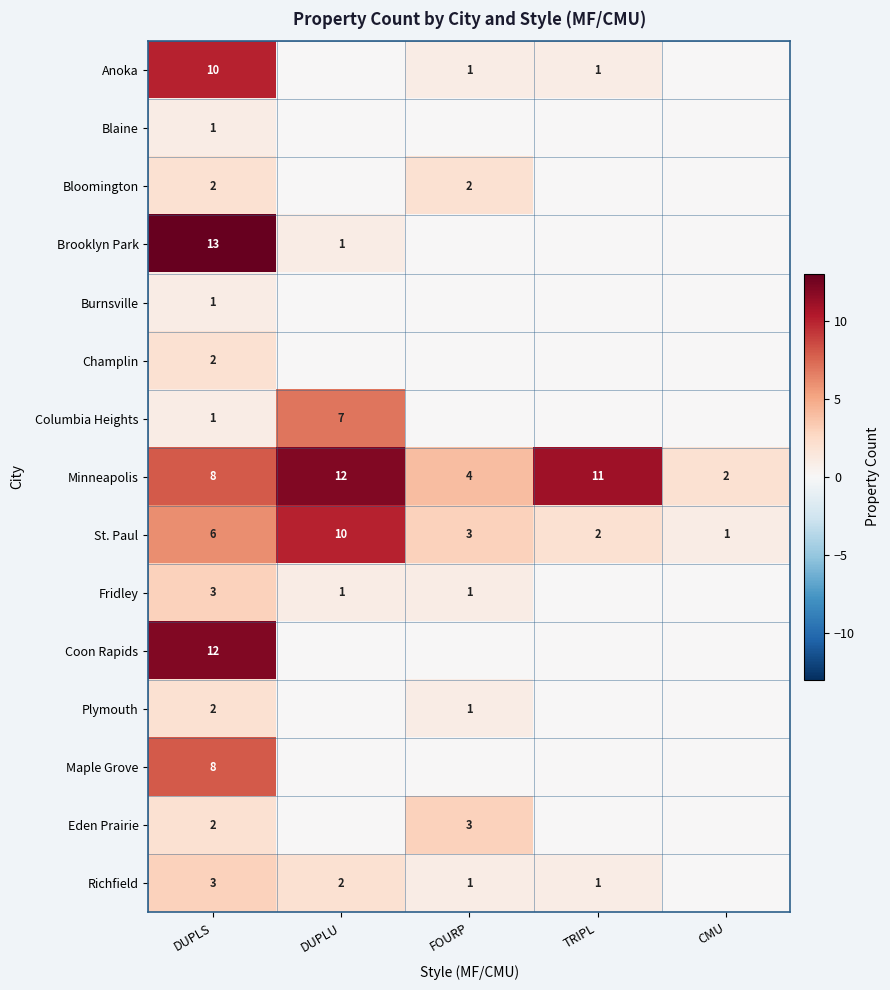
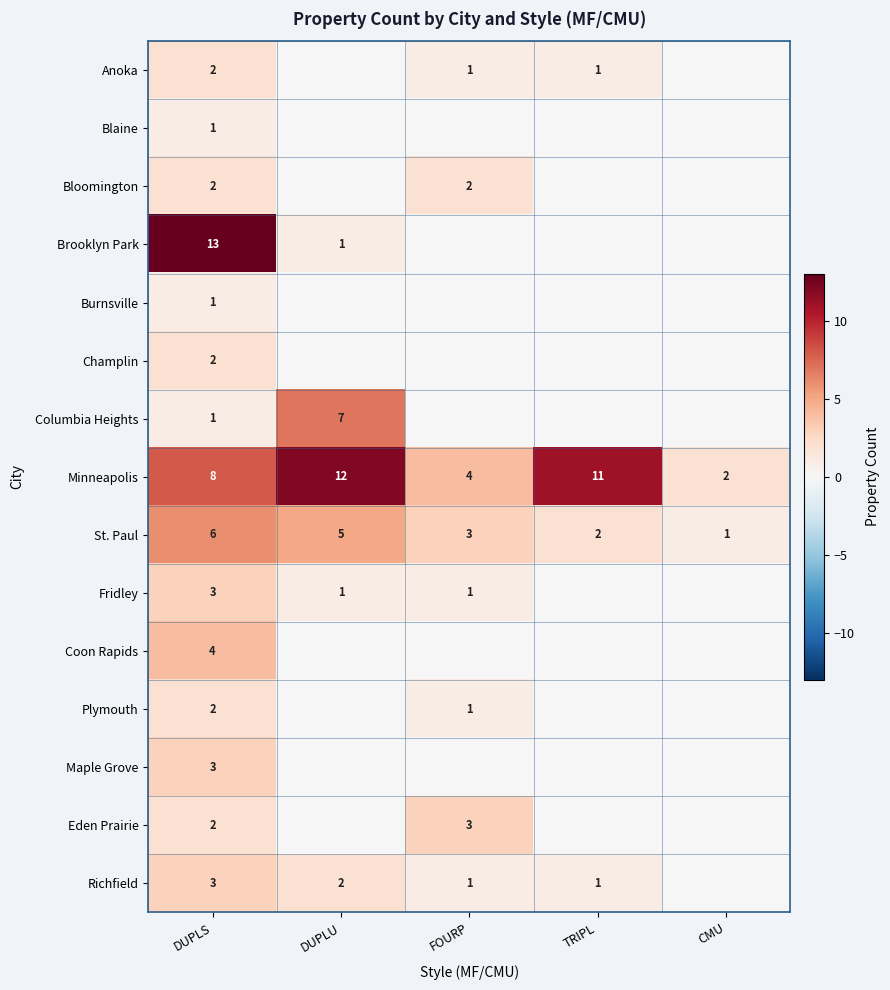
Anoka, DUPLS: 10 -> 2
St. Paul, DUPLU: 10 -> 5
Coon Rapids, DUPLS: 12 -> 4
Maple Grove, DUPLS: 8 -> 3
